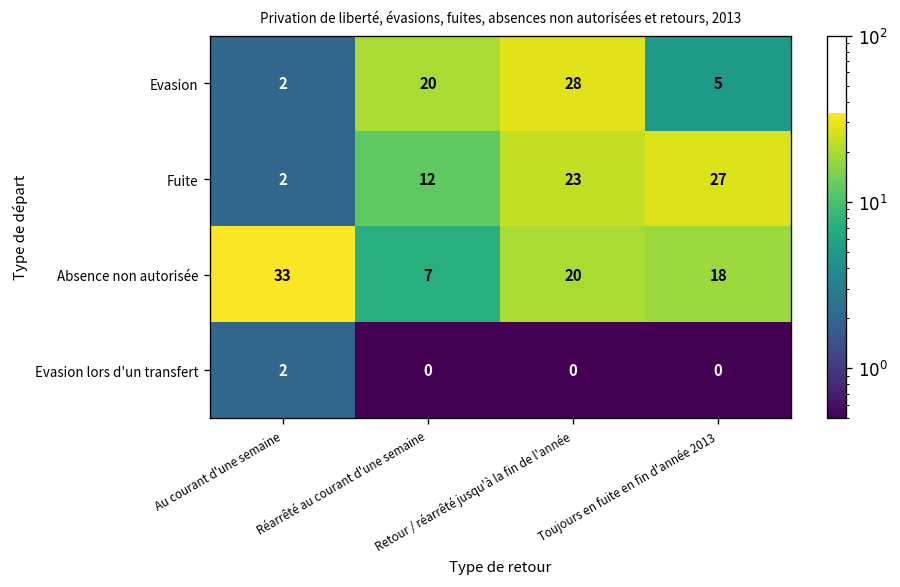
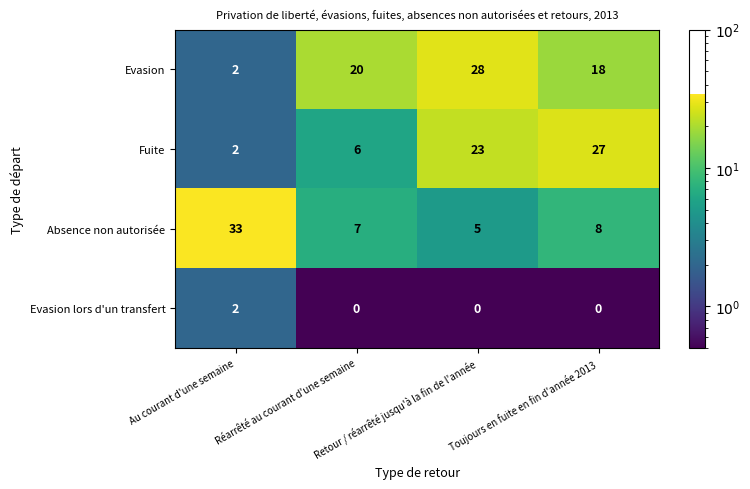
Evasion, Toujours en fuite en fin d'année 2013: 5 -> 18
Fuite, Réarrêté au courant d'une semaine: 12 -> 6
Absence non autorisée, Retour / réarrêté jusqu'à la fin de l'année: 20 -> 5
Absence non autorisée, Toujours en fuite en fin d'année 2013: 18 -> 8
